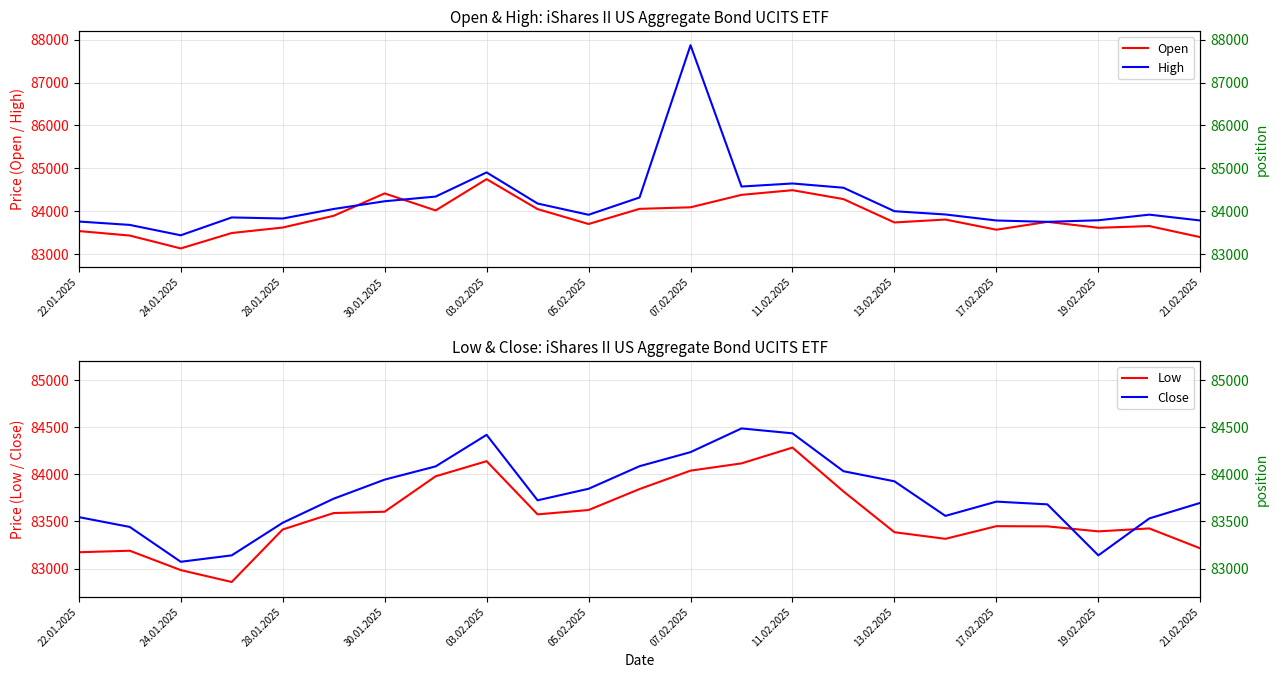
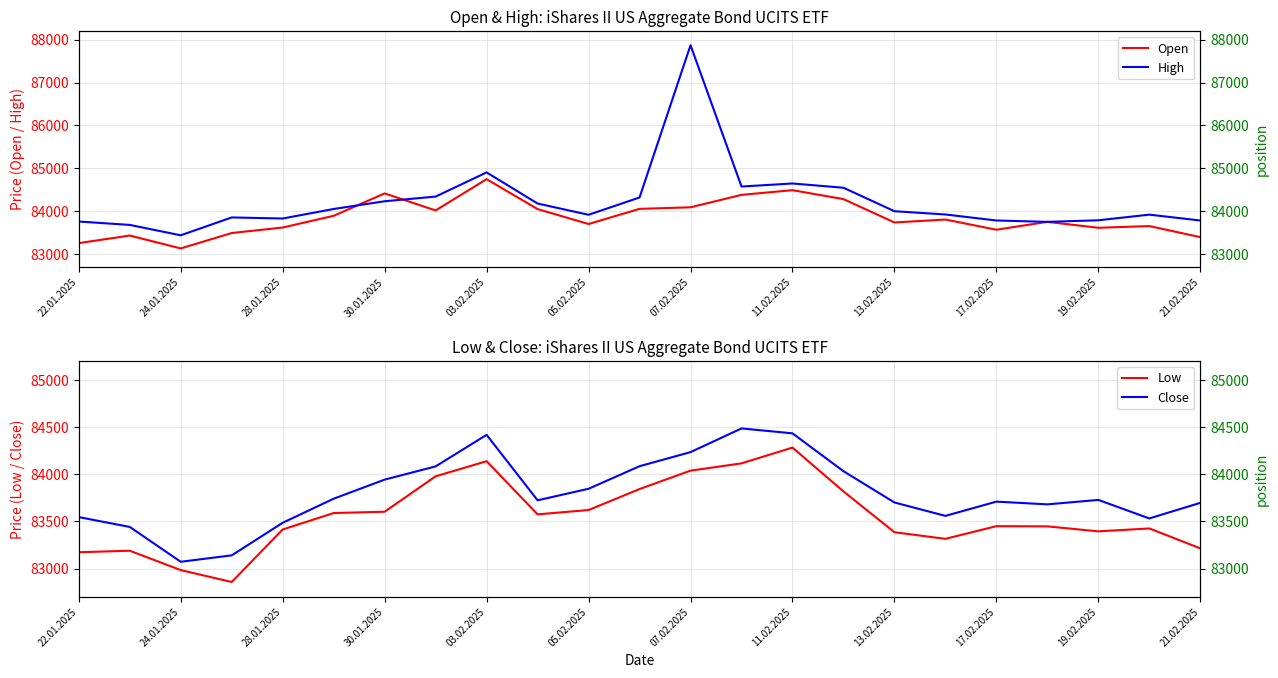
Open & High: iShares II US Aggregate Bond UCITS ETF, Open, 22.01.2025: 83500 -> 83300
Low & Close: iShares II US Aggregate Bond UCITS ETF, Close, 13.02.2025: 83900 -> 83700
Low & Close: iShares II US Aggregate Bond UCITS ETF, Close, 19.02.2025: 83100 -> 83700
